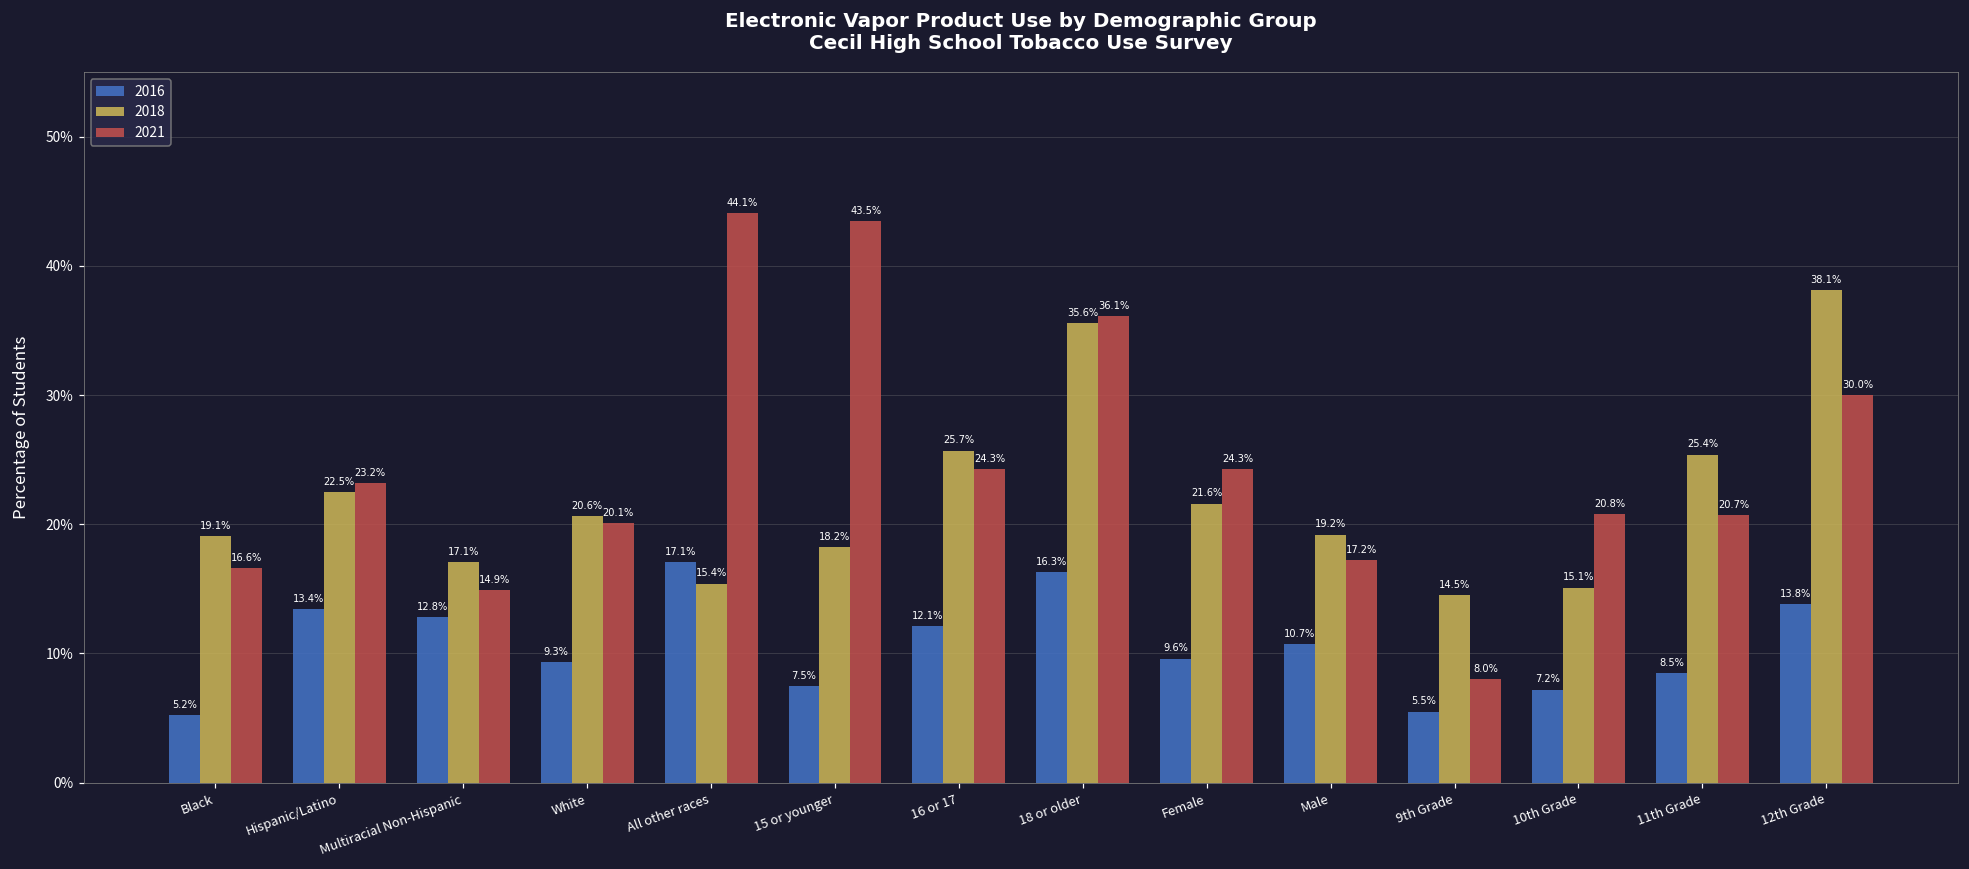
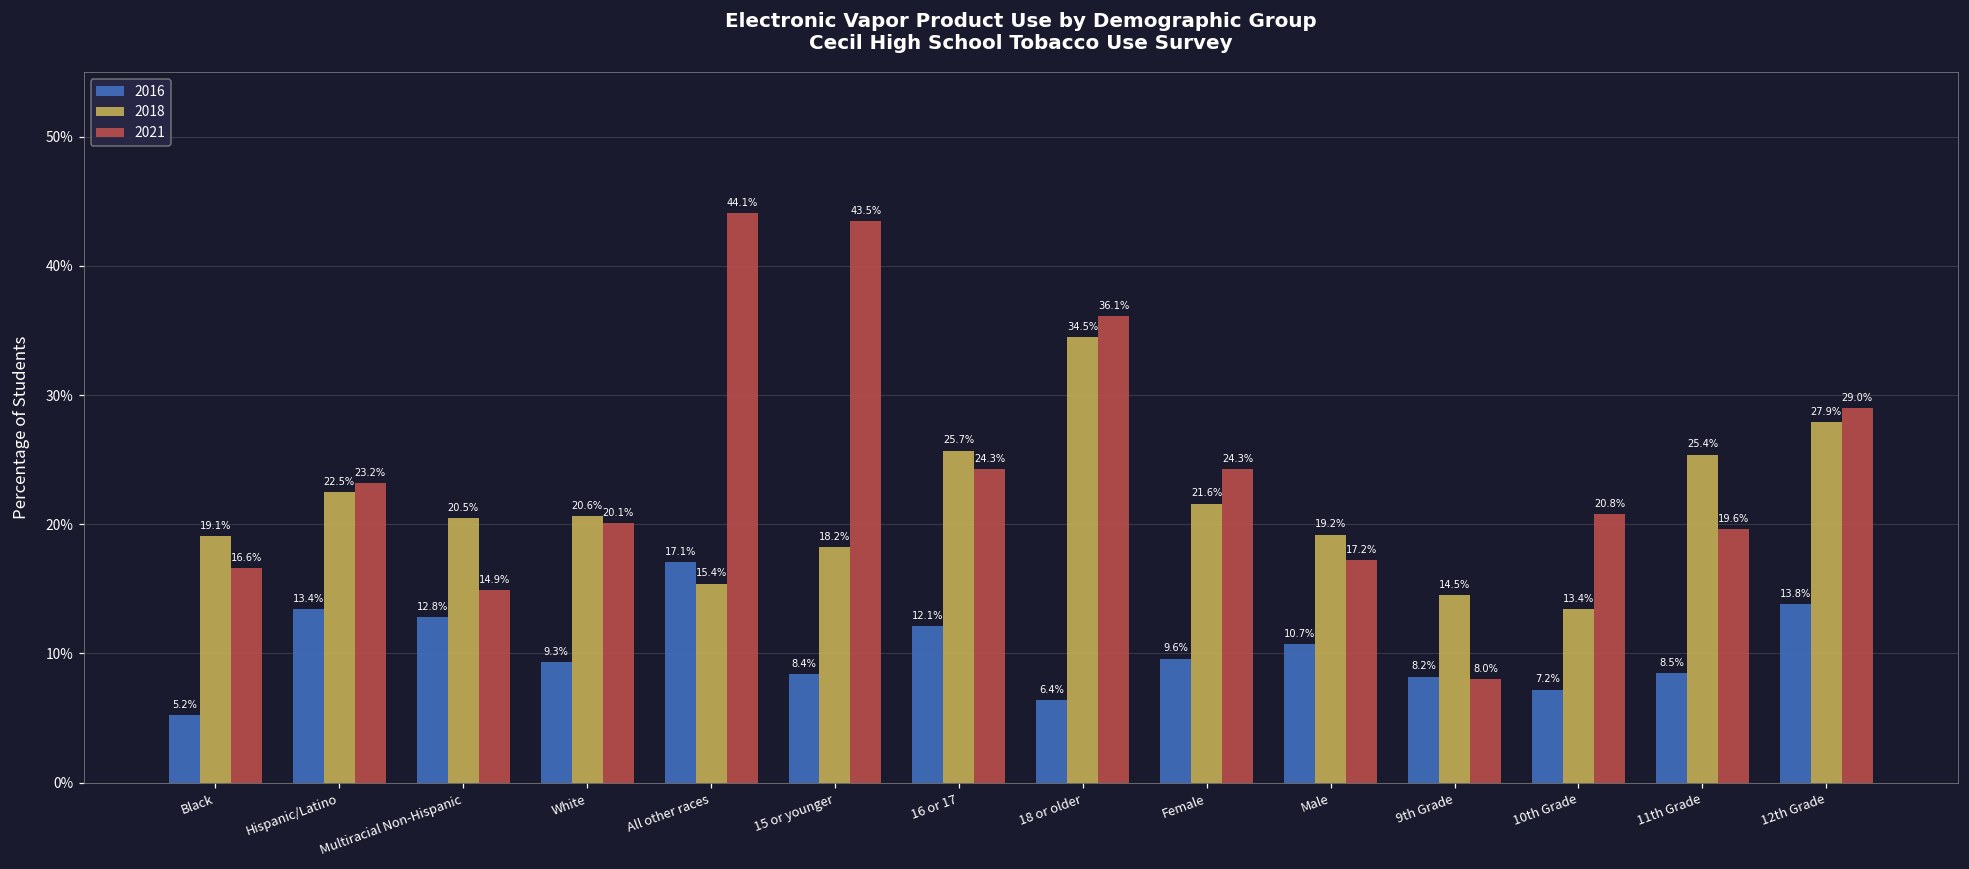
2018, Multiracial Non-Hispanic: 17.1% -> 20.5%
2016, 15 or younger: 7.5% -> 8.4%
2016, 18 or older: 16.3% -> 6.4%
2018, 18 or older: 35.6% -> 34.5%
2016, 9th Grade: 5.5% -> 8.2%
2018, 10th Grade: 15.1% -> 13.4%
2021, 11th Grade: 20.7% -> 19.6%
2018, 12th Grade: 38.1% -> 27.9%
2021, 12th Grade: 30.0% -> 29.0%
